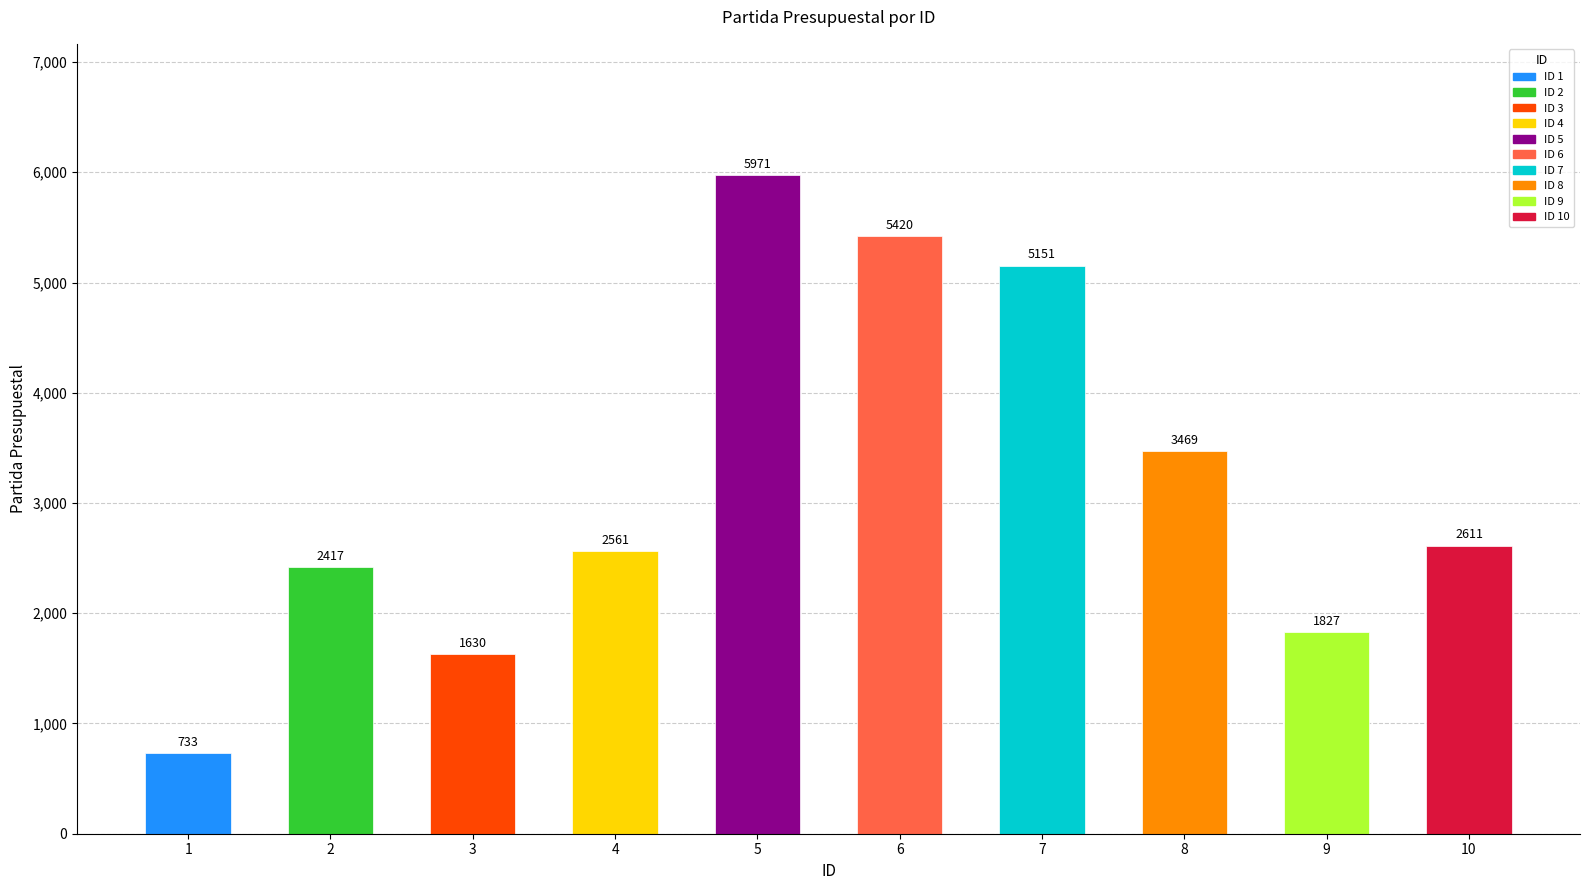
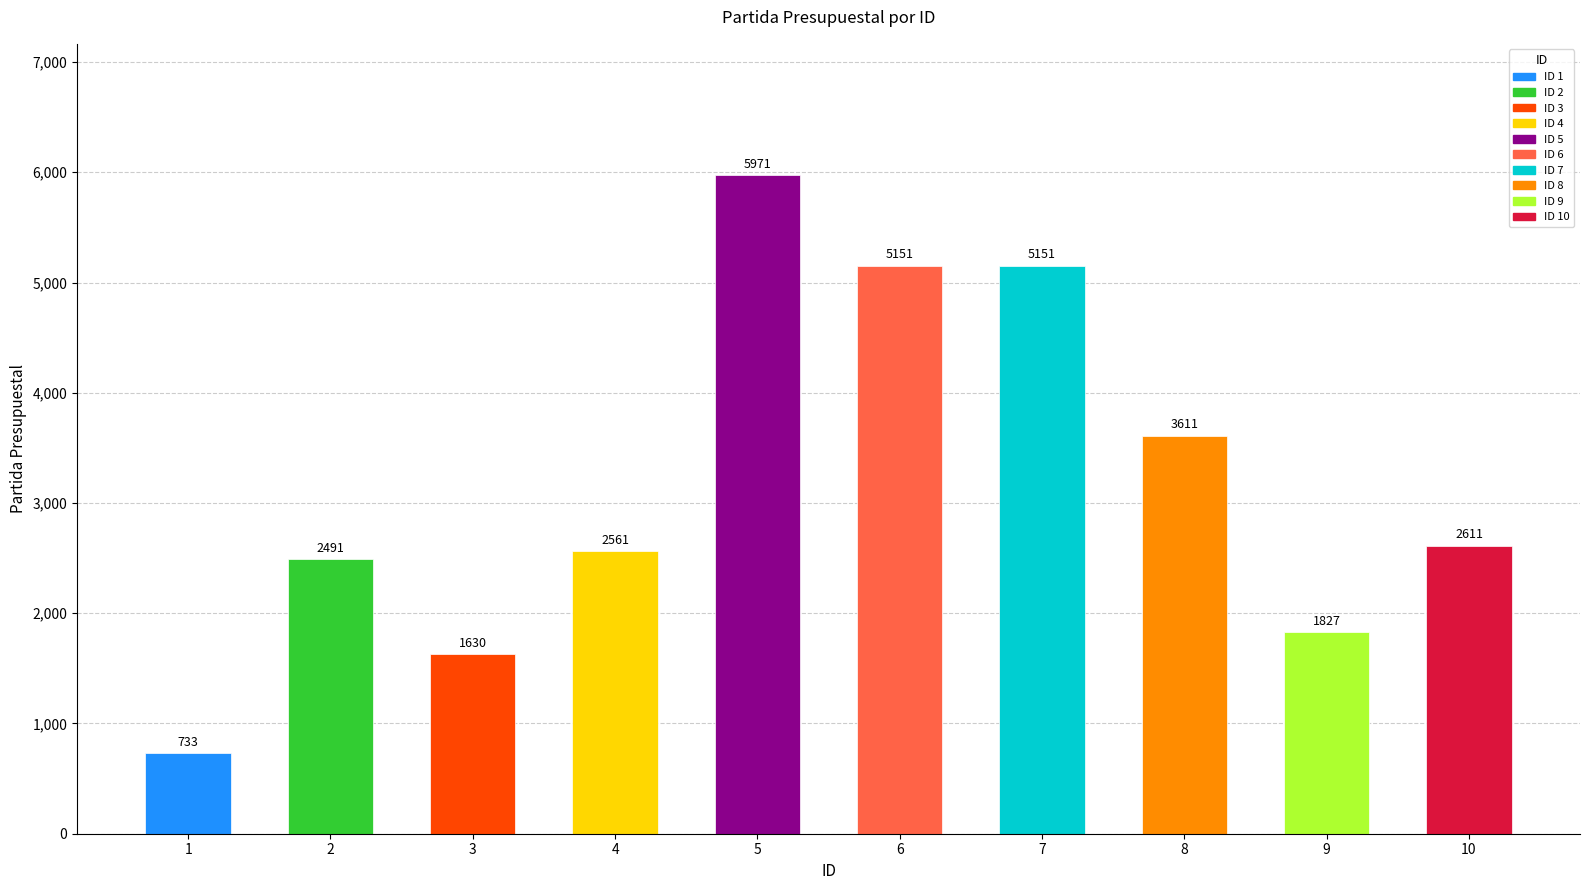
2: 2417 -> 2491
6: 5420 -> 5151
8: 3469 -> 3611
